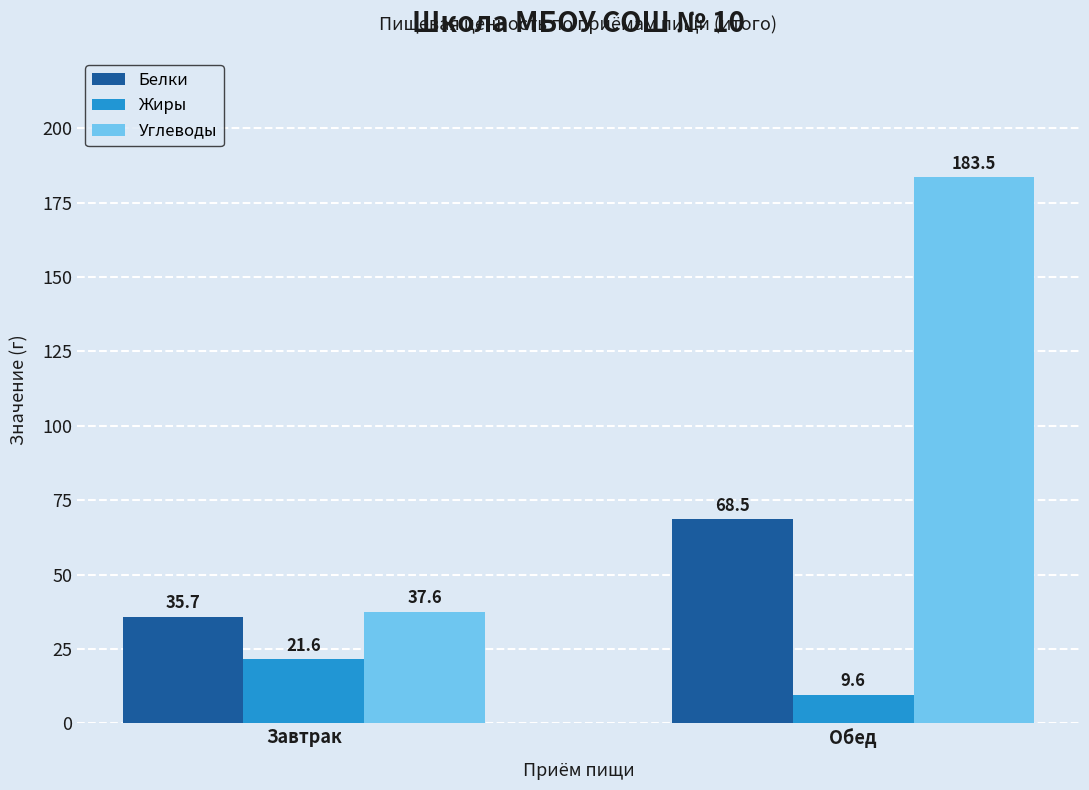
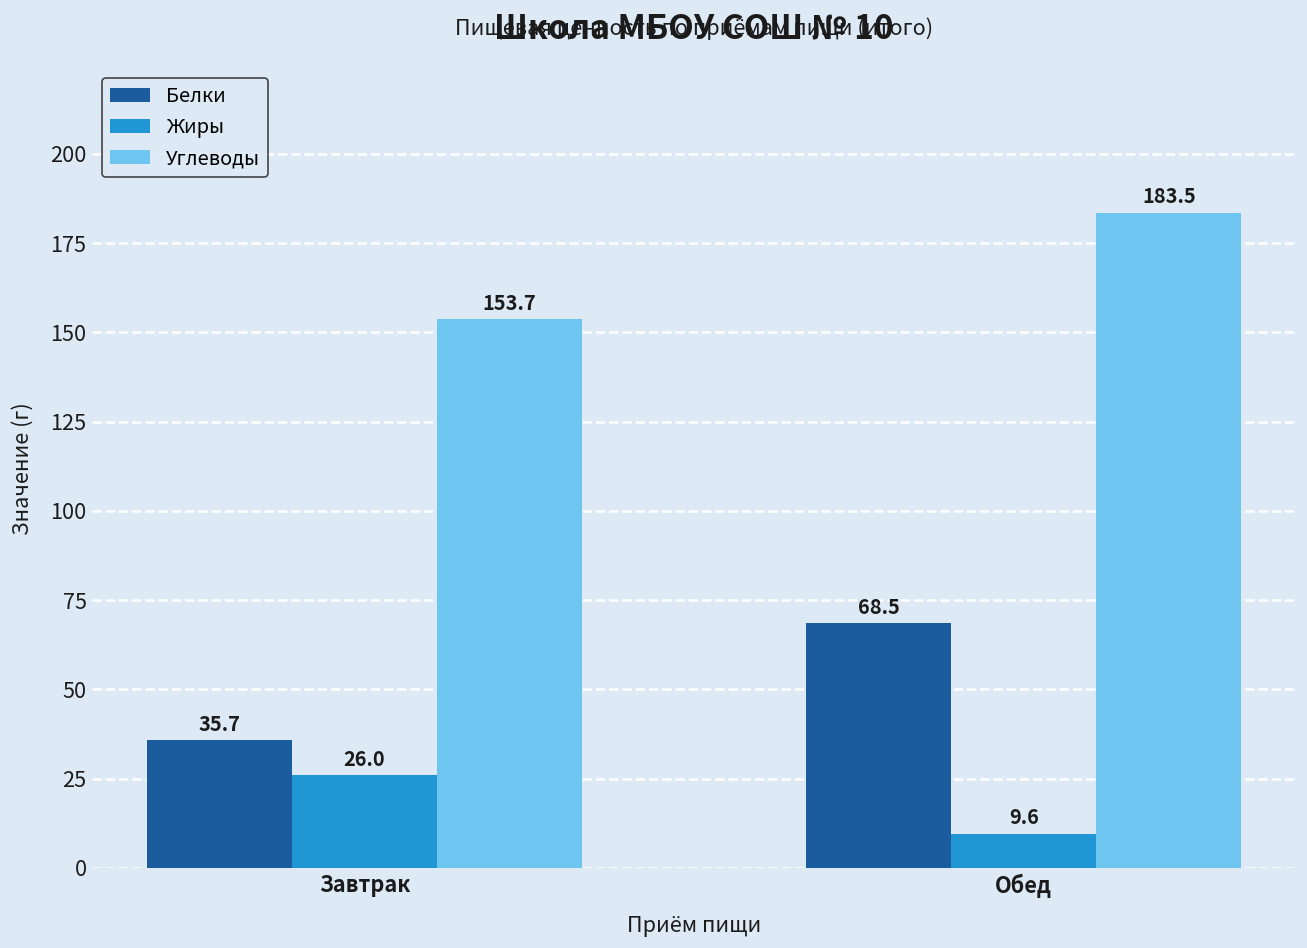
Жиры, Завтрак: 21.6 -> 26.0
Углеводы, Завтрак: 37.6 -> 153.7
